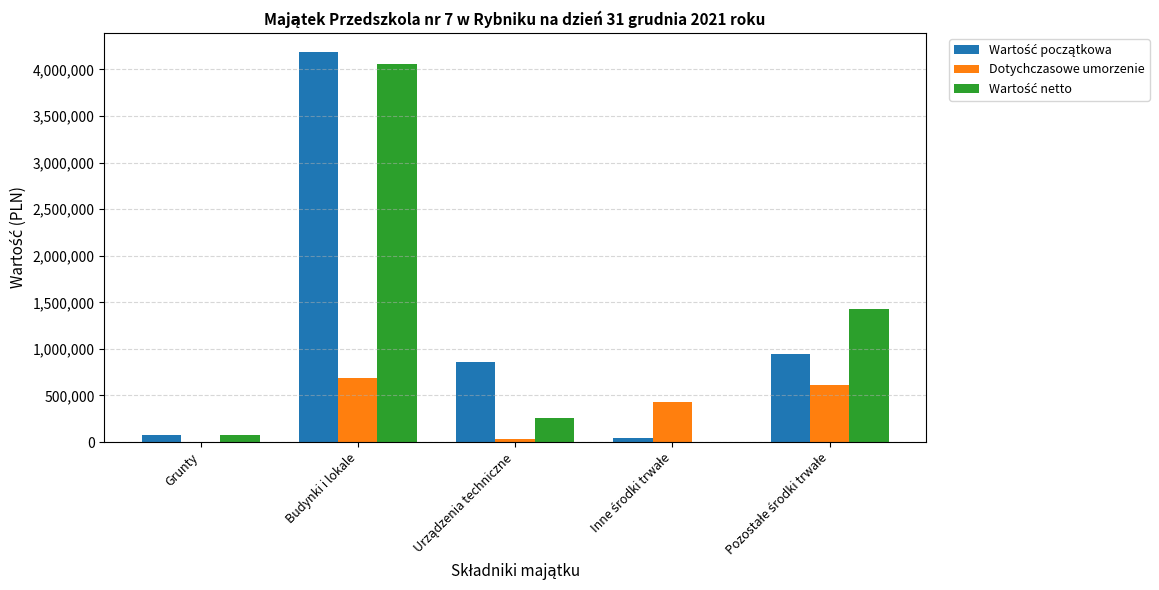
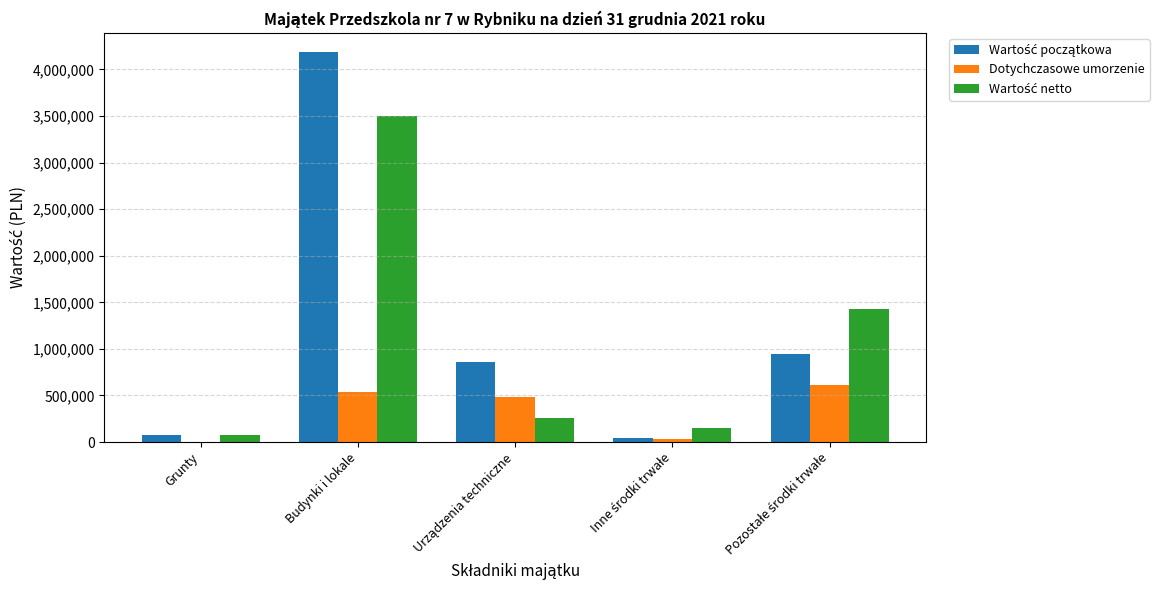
Dotychczasowe umorzenie, Budynki i lokale: 700,000 -> 500,000
Wartość netto, Budynki i lokale: 4,100,000 -> 3,500,000
Dotychczasowe umorzenie, Urządzenia techniczne: 0 -> 500,000
Dotychczasowe umorzenie, Inne środki trwałe: 400,000 -> 0
Wartość netto, Inne środki trwałe: 0 -> 100,000
